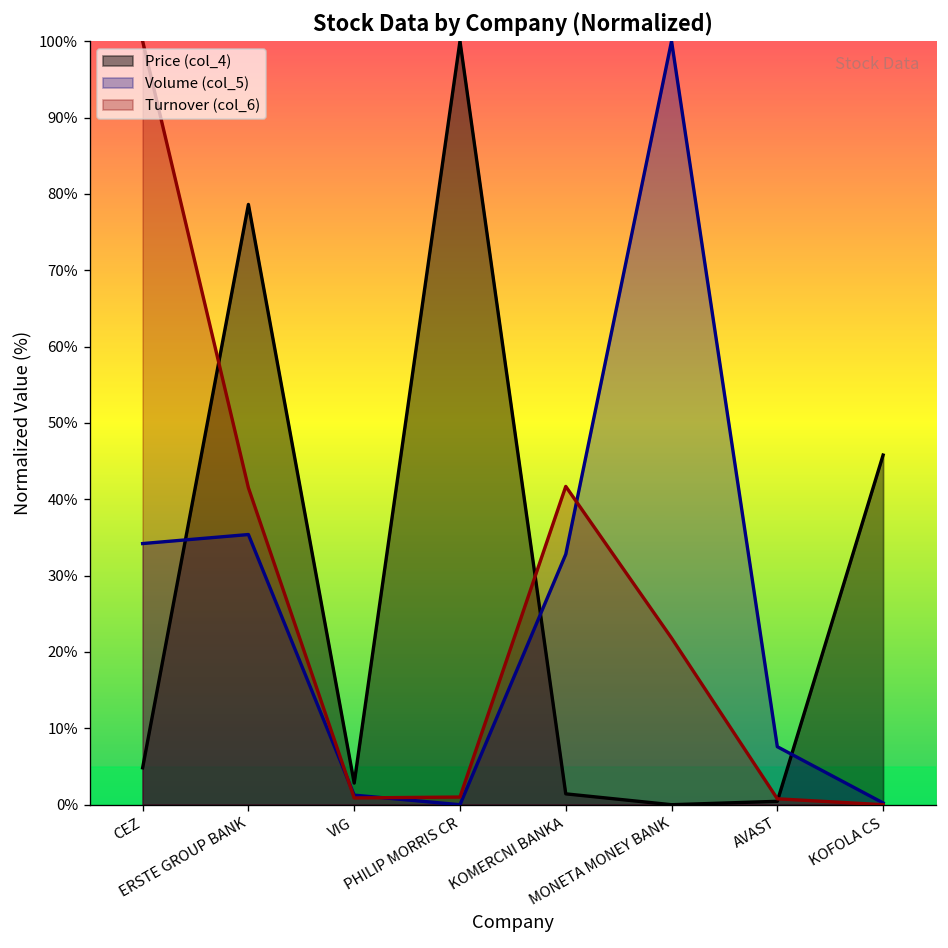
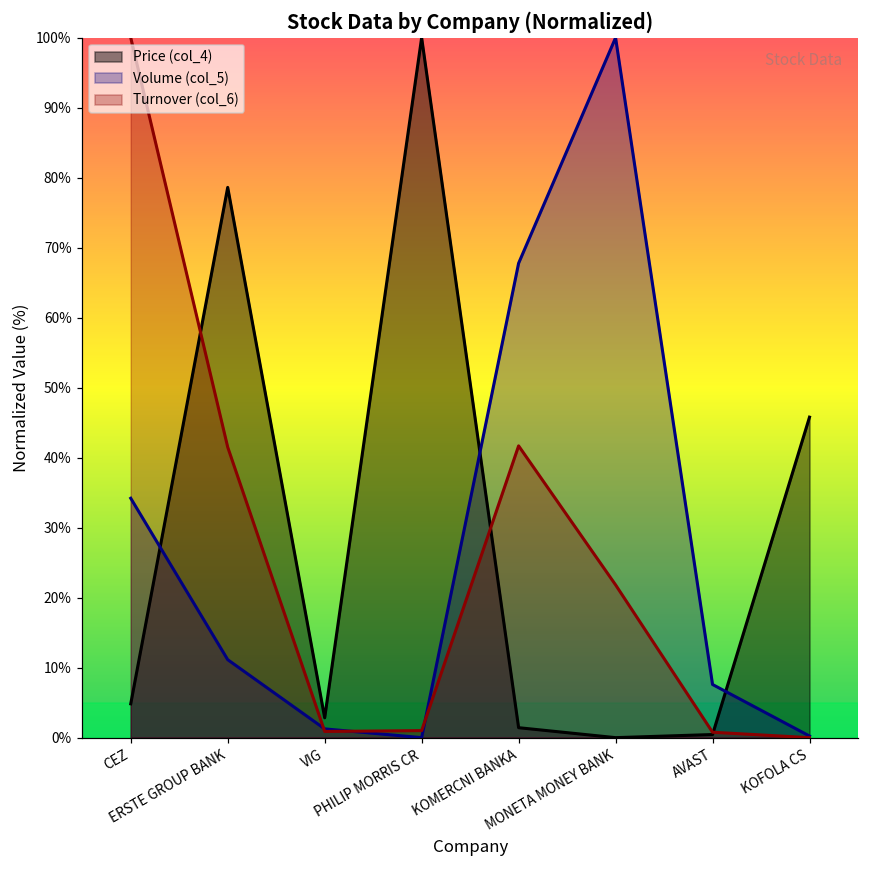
Volume (col_5), ERSTE GROUP BANK: 35% -> 11%
Volume (col_5), KOMERCNI BANKA: 33% -> 68%
